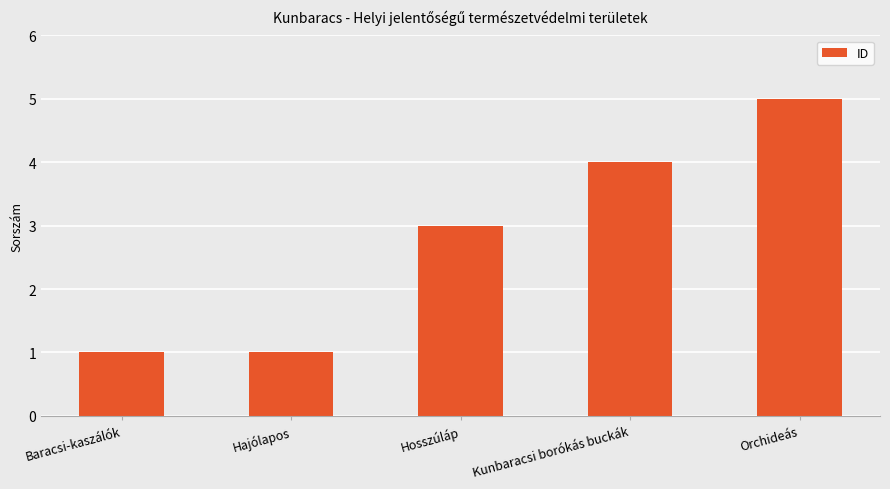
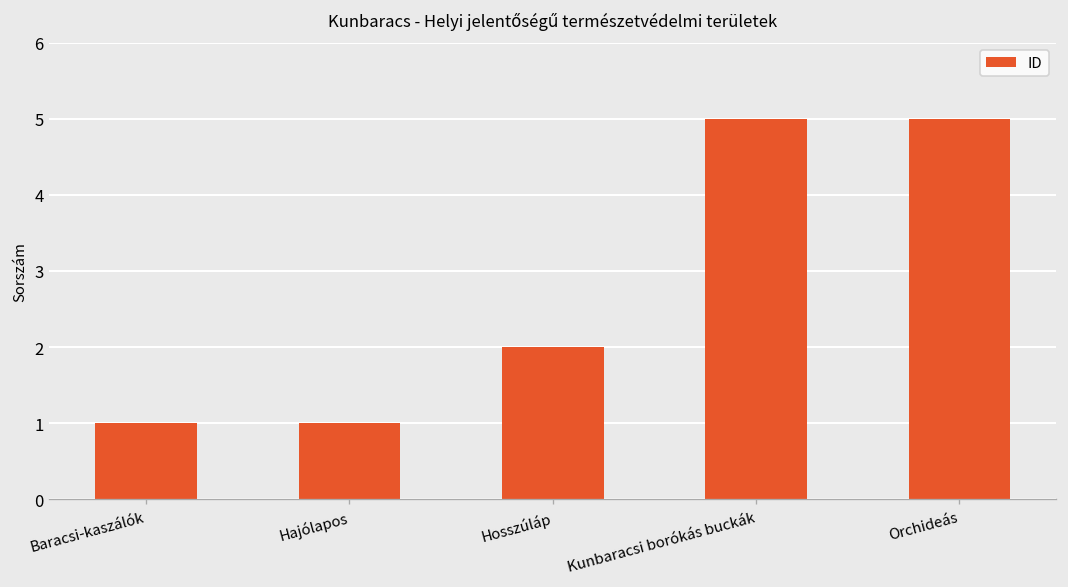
Hosszúláp: 3 -> 2
Kunbaracsi borókás buckák: 4 -> 5
